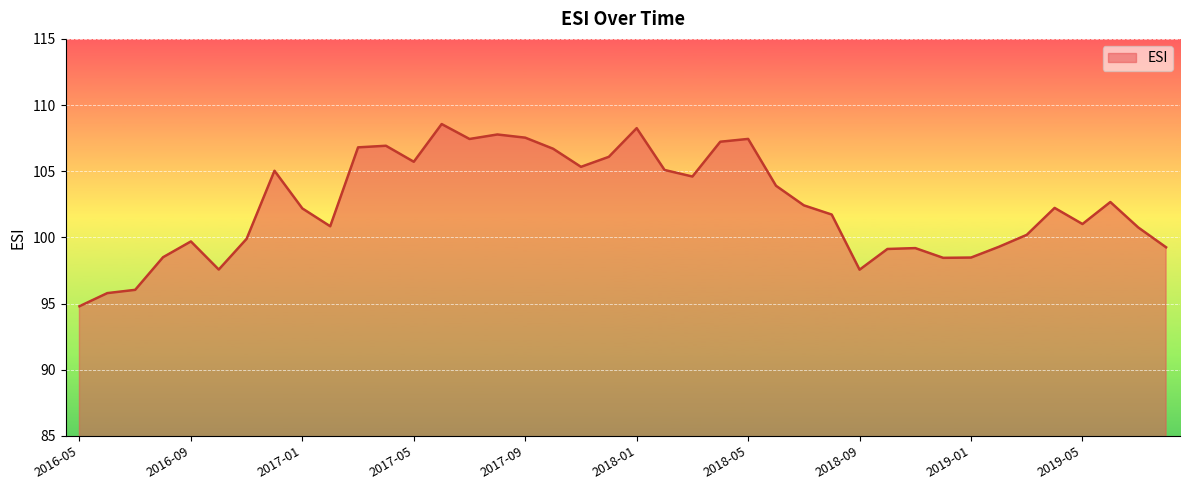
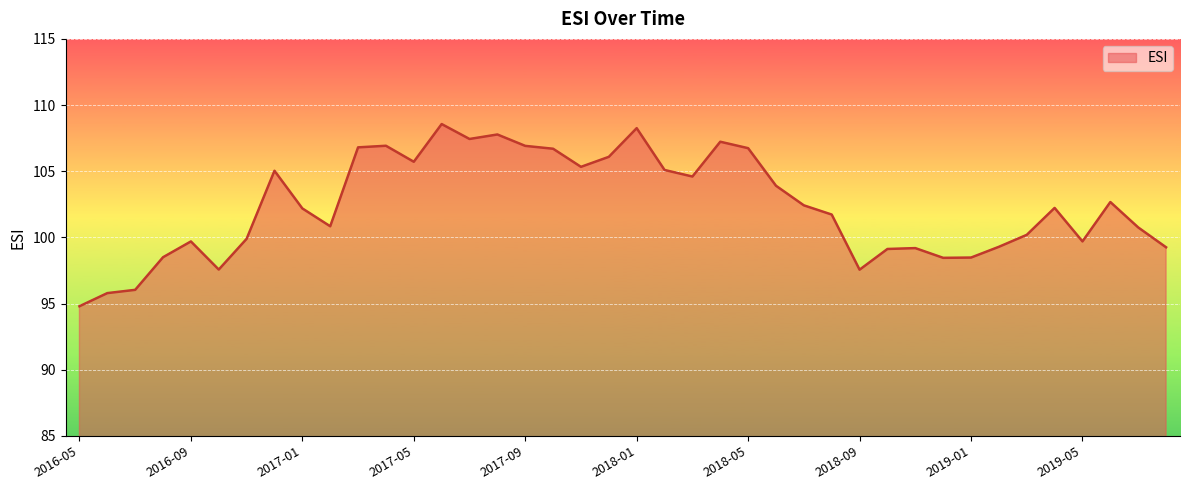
2017-09: 107.5 -> 106.9
2018-05: 107.4 -> 106.7
2019-05: 101.0 -> 99.7
